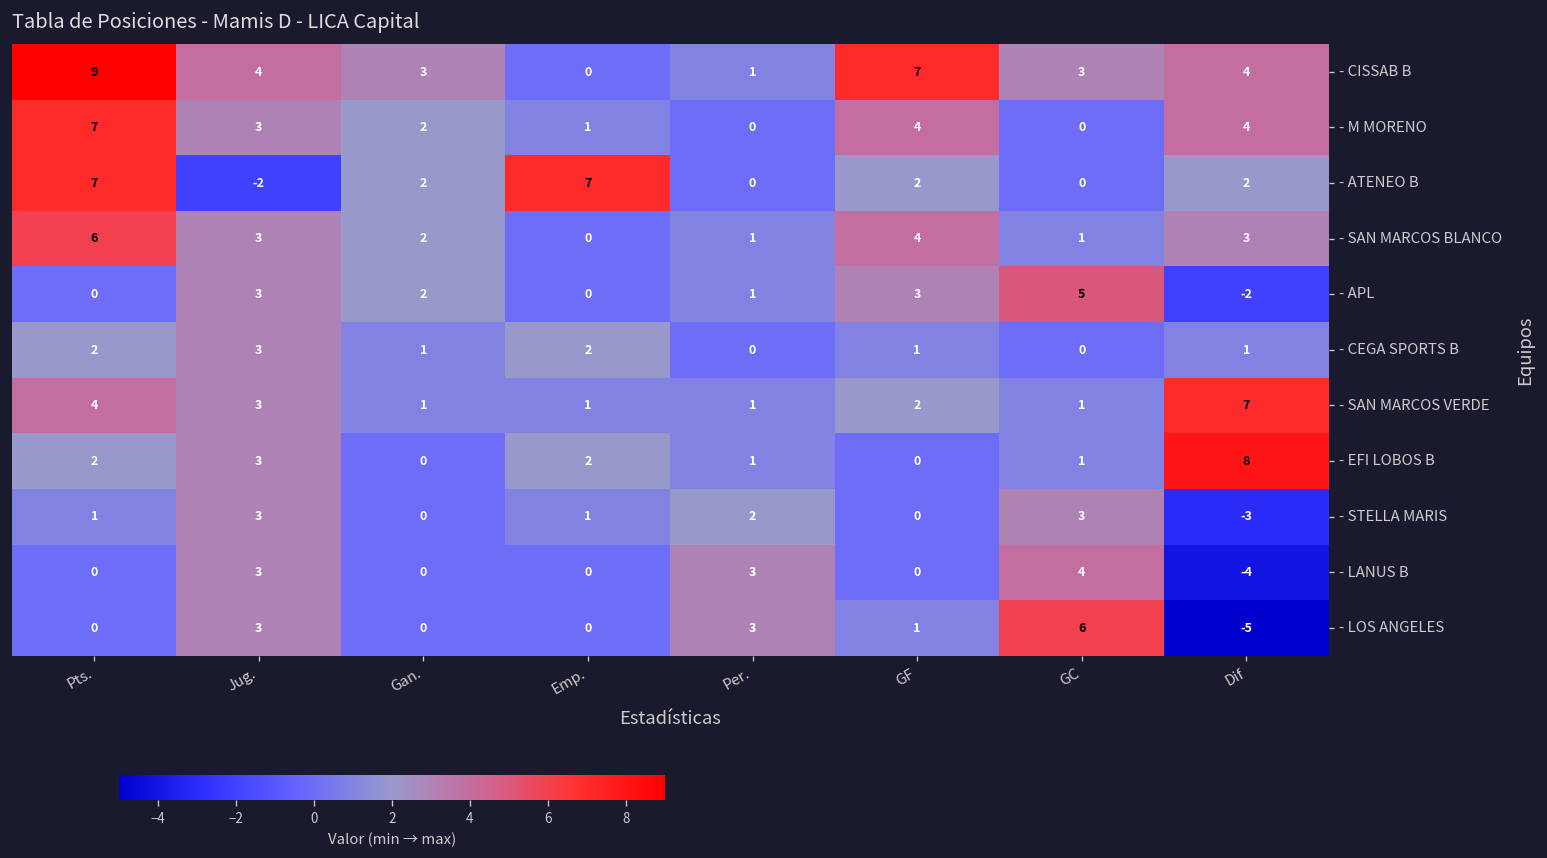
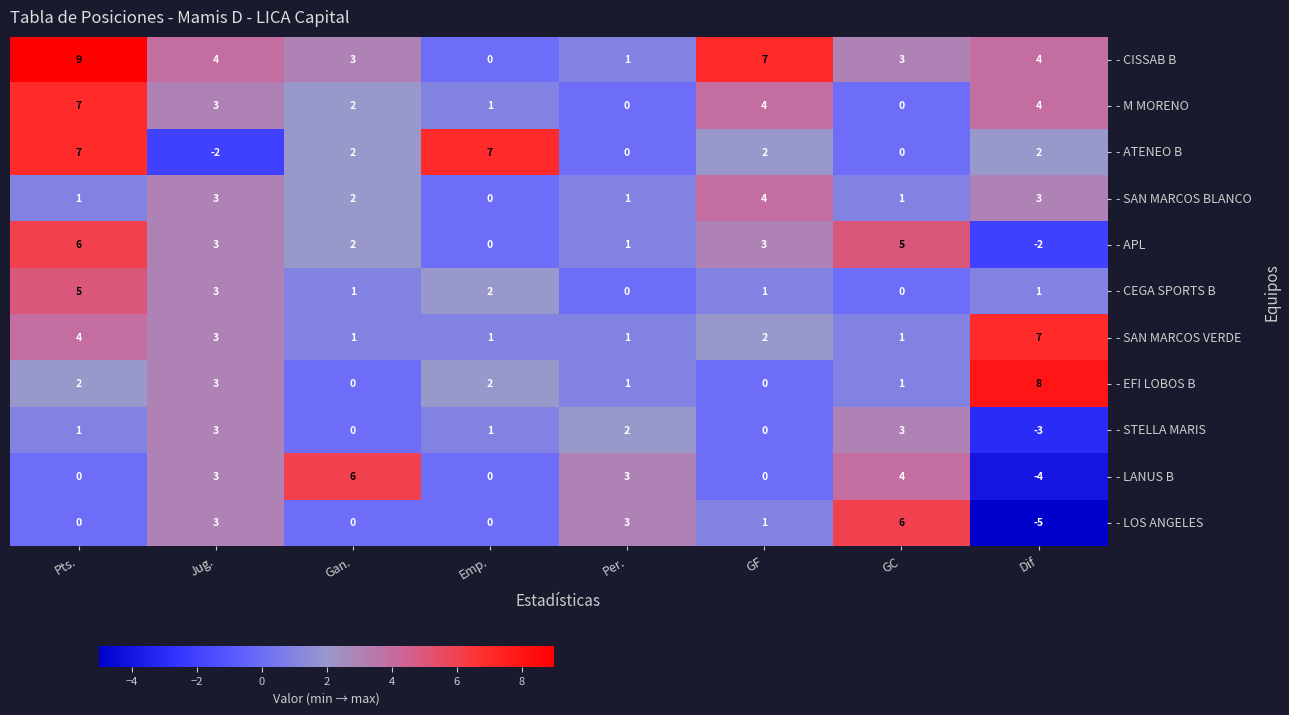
- SAN MARCOS BLANCO, Pts.: 6 -> 1
- APL, Pts.: 0 -> 6
- CEGA SPORTS B, Pts.: 2 -> 5
- LANUS B, Gan.: 0 -> 6
